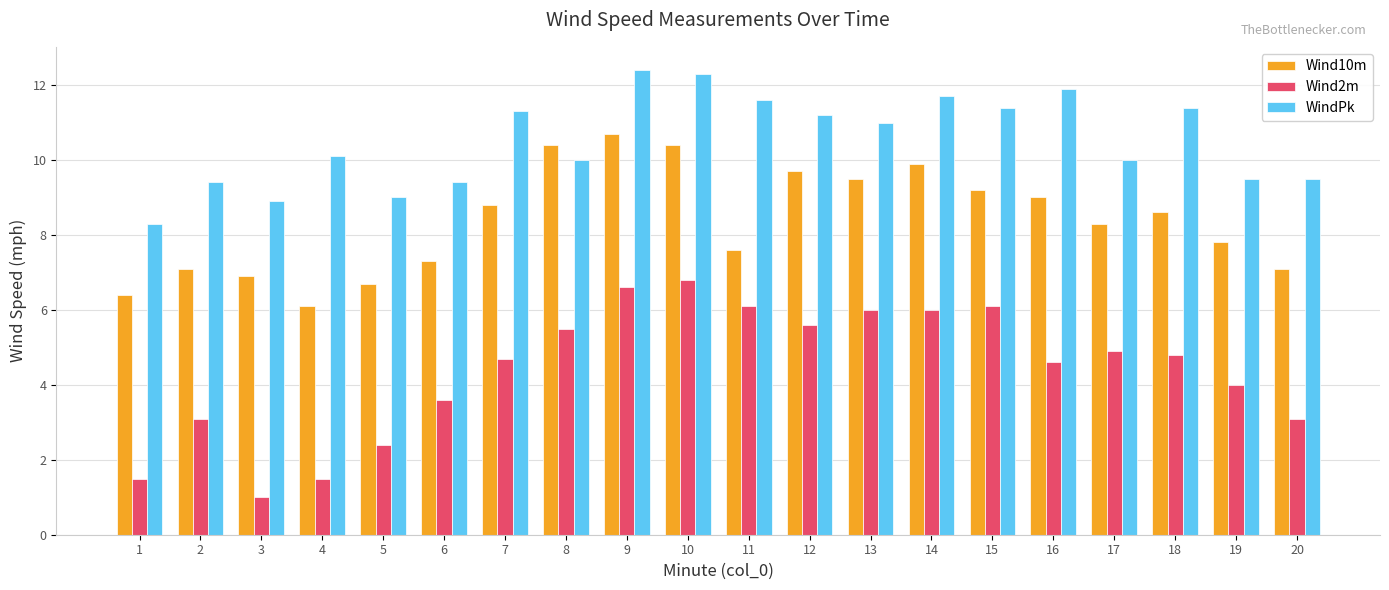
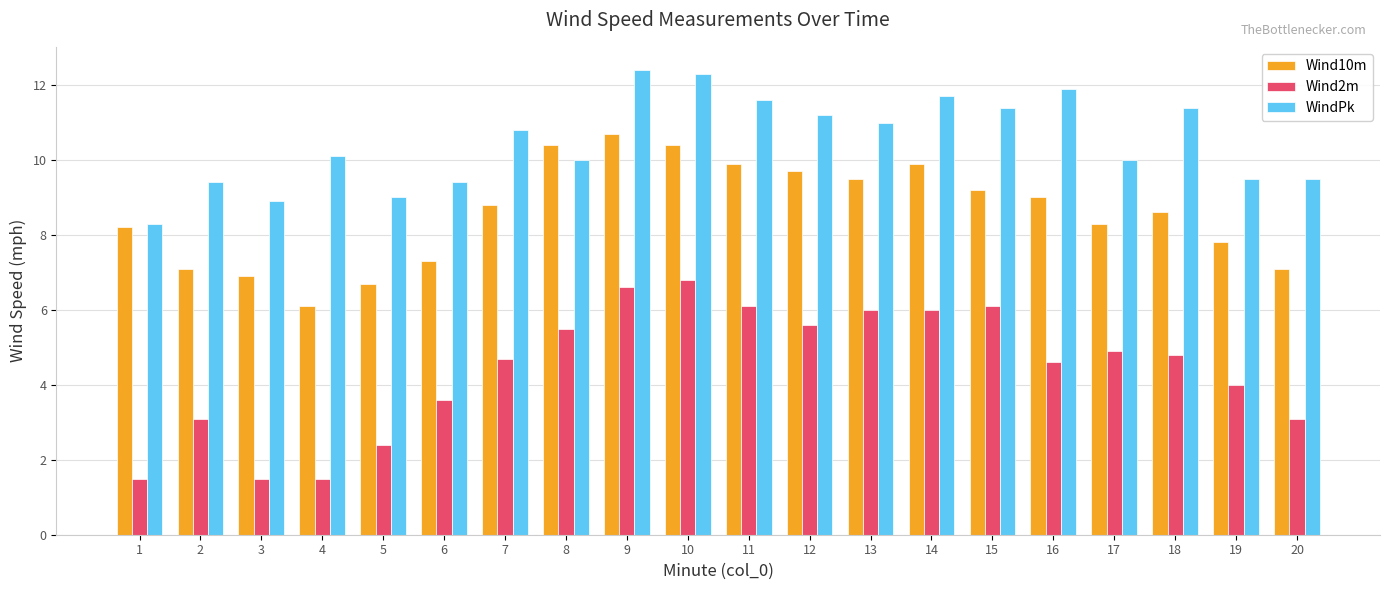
Wind10m, 1: 6.4 -> 8.2
Wind2m, 3: 1.0 -> 1.5
WindPk, 7: 11.3 -> 10.8
Wind10m, 11: 7.6 -> 9.9
